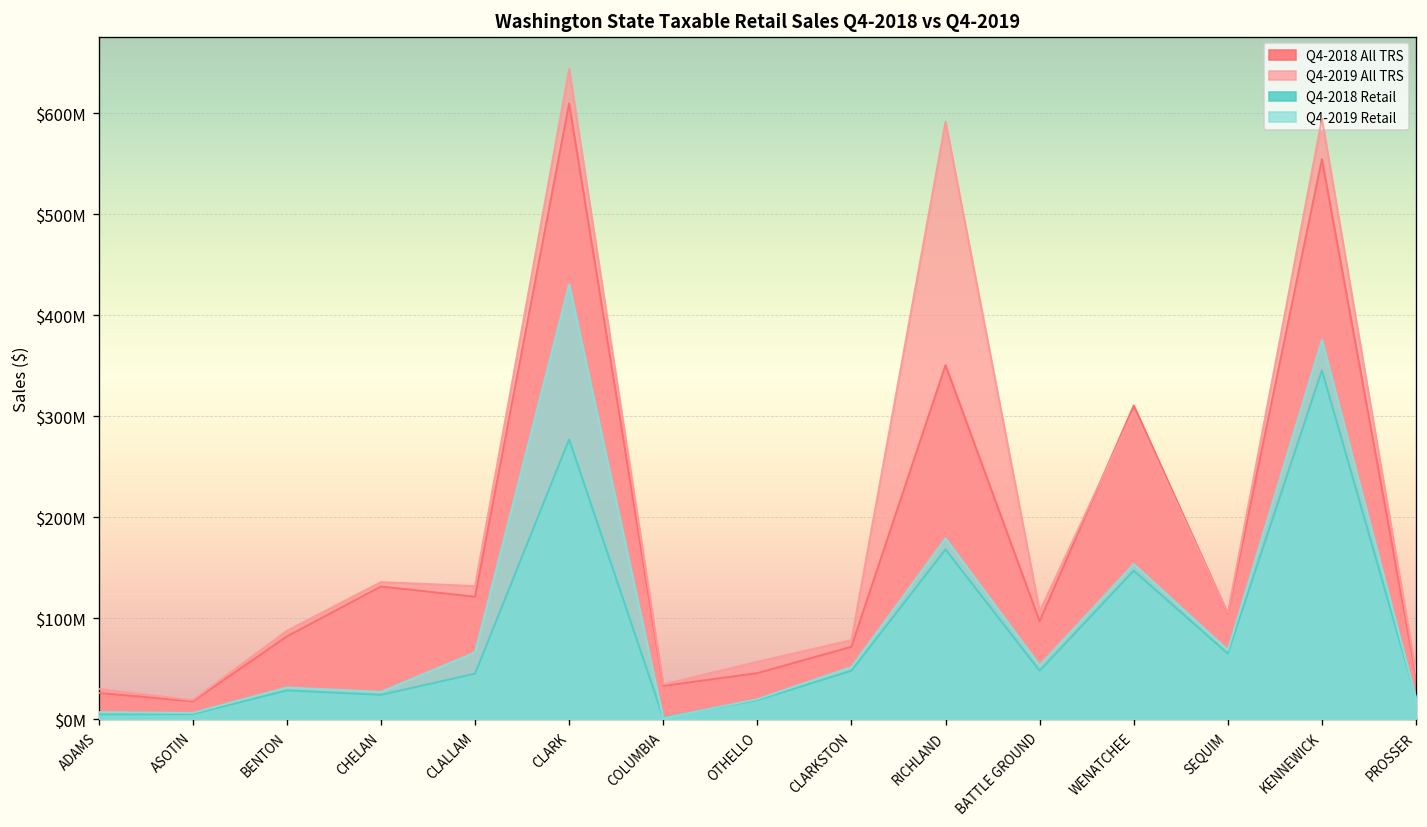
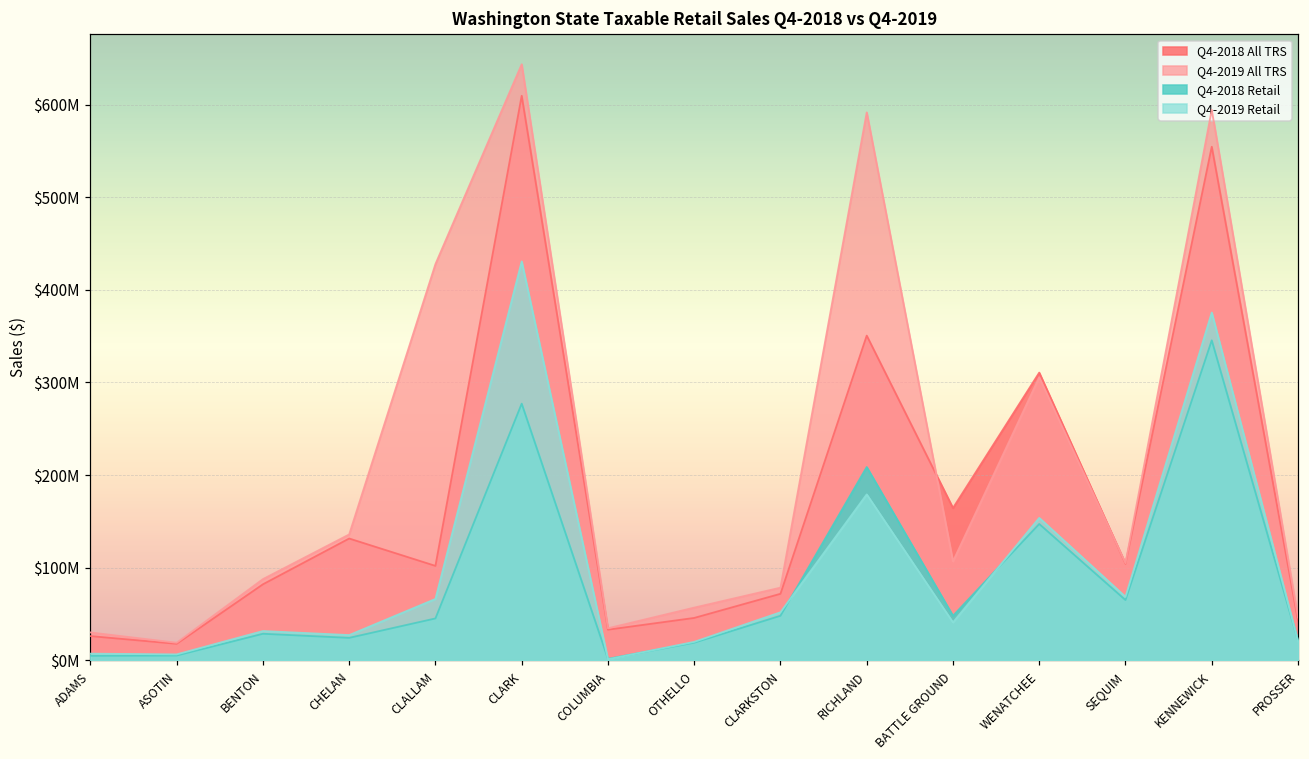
Q4-2018 All TRS, CLALLAM: $120000000 -> $100000000
Q4-2019 All TRS, CLALLAM: $130000000 -> $430000000
Q4-2018 Retail, RICHLAND: $170000000 -> $210000000
Q4-2018 All TRS, BATTLE GROUND: $100000000 -> $160000000
Q4-2019 Retail, BATTLE GROUND: $50000000 -> $40000000
